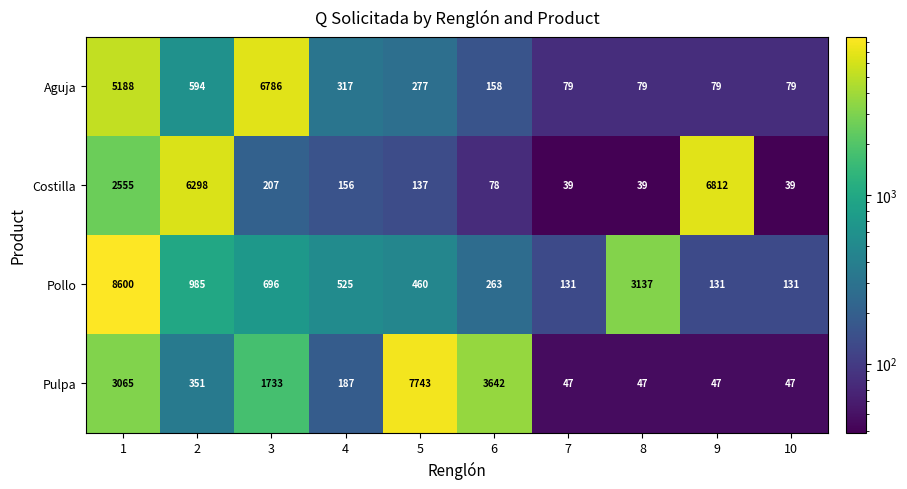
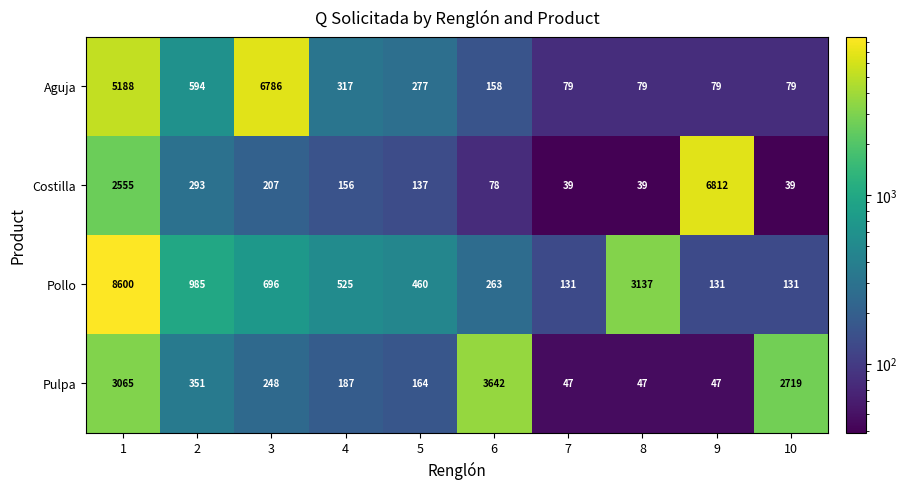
Costilla, 2: 6298 -> 293
Pulpa, 3: 1733 -> 248
Pulpa, 5: 7743 -> 164
Pulpa, 10: 47 -> 2719
